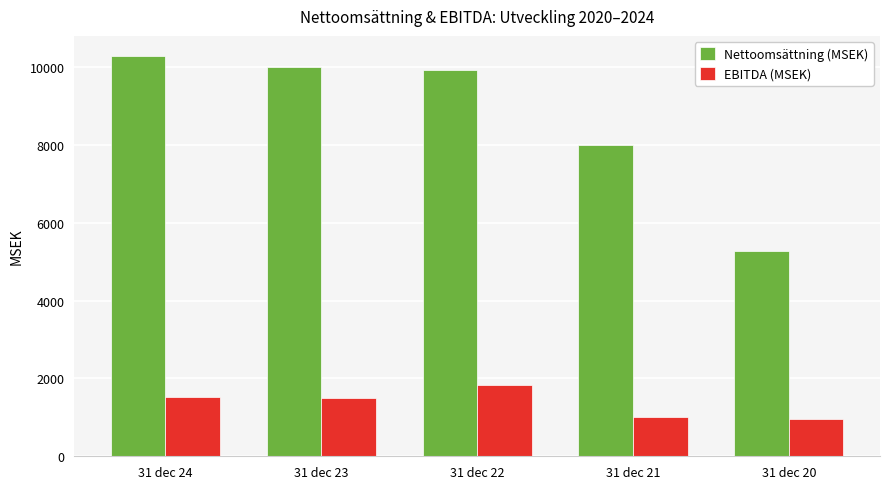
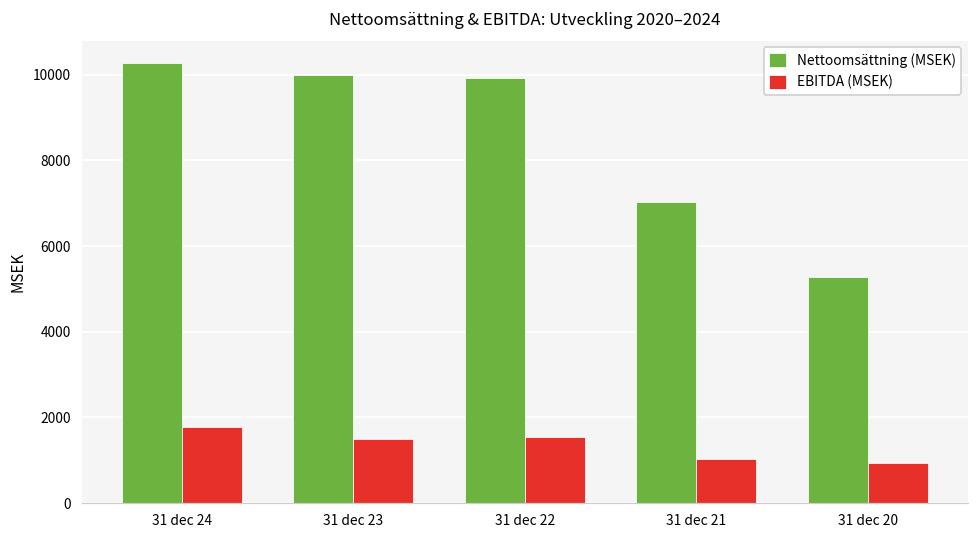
EBITDA (MSEK), 31 dec 24: 1500 -> 1800
EBITDA (MSEK), 31 dec 22: 1800 -> 1500
Nettoomsättning (MSEK), 31 dec 21: 8000 -> 7000
